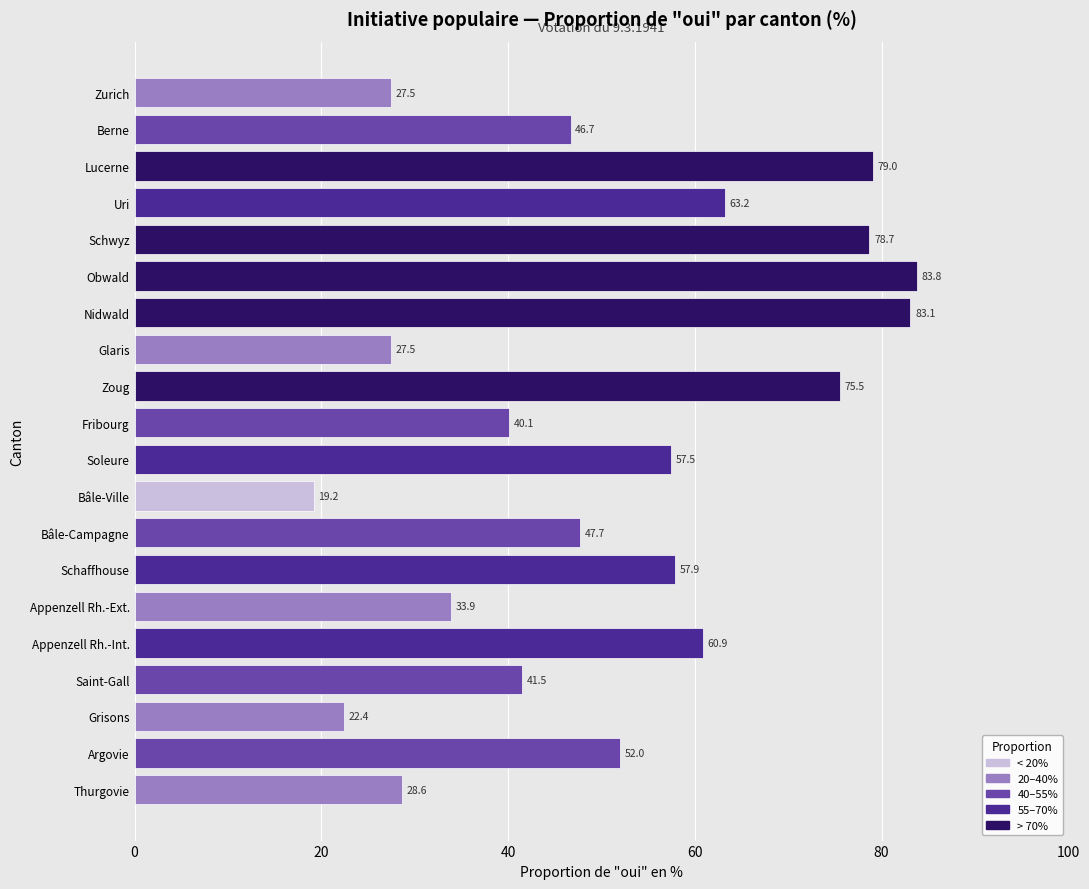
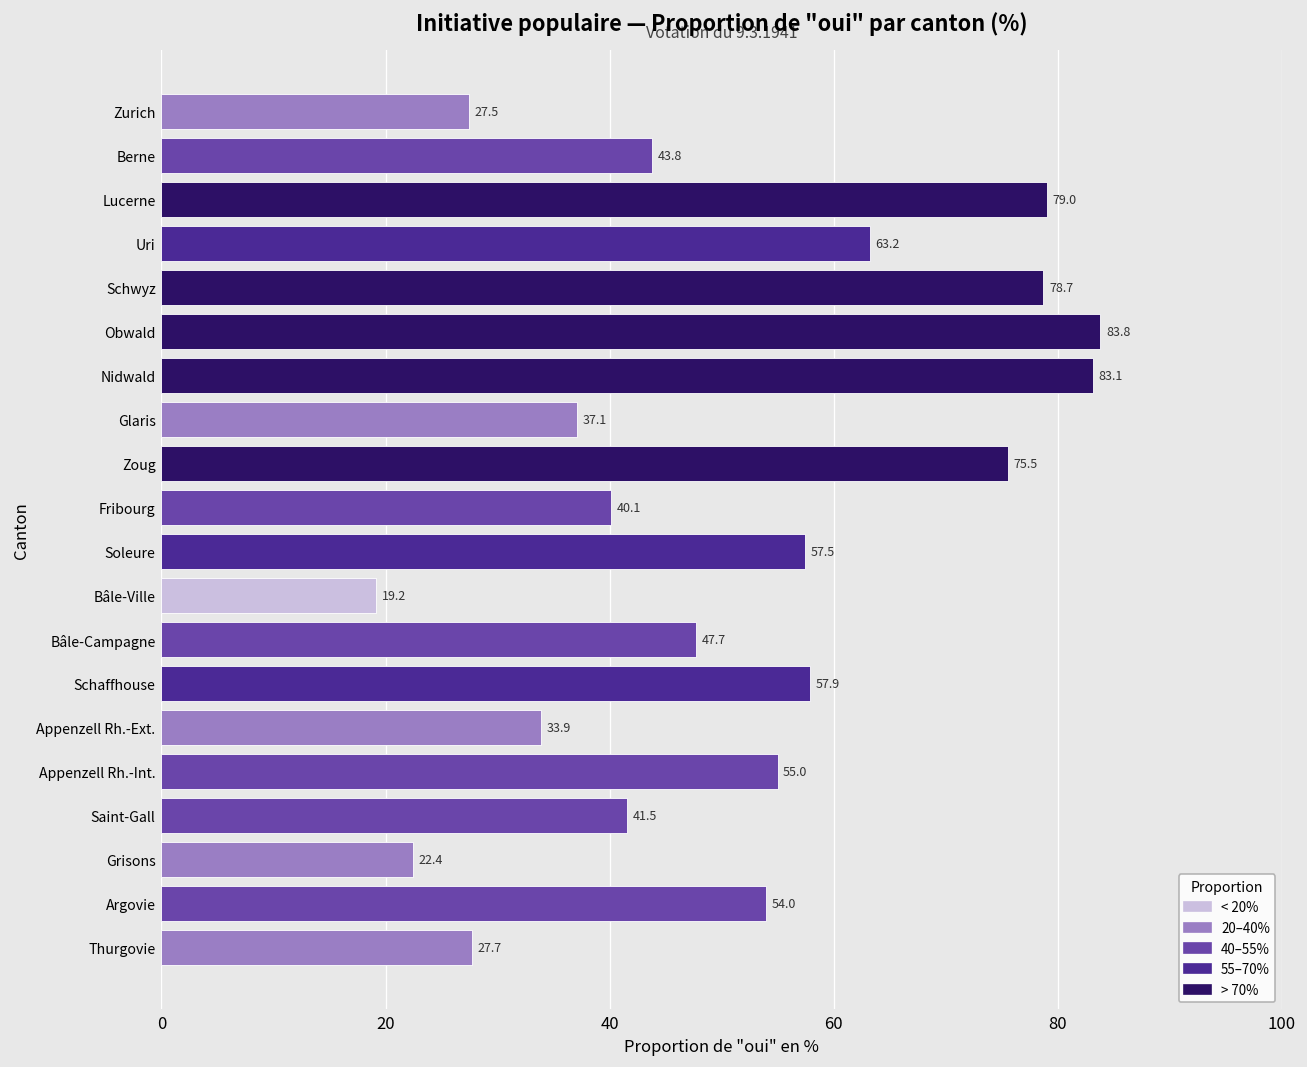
Berne: 46.7 -> 43.8
Glaris: 27.5 -> 37.1
Appenzell Rh.-Int.: 60.9 -> 55.0
Argovie: 52.0 -> 54.0
Thurgovie: 28.6 -> 27.7
